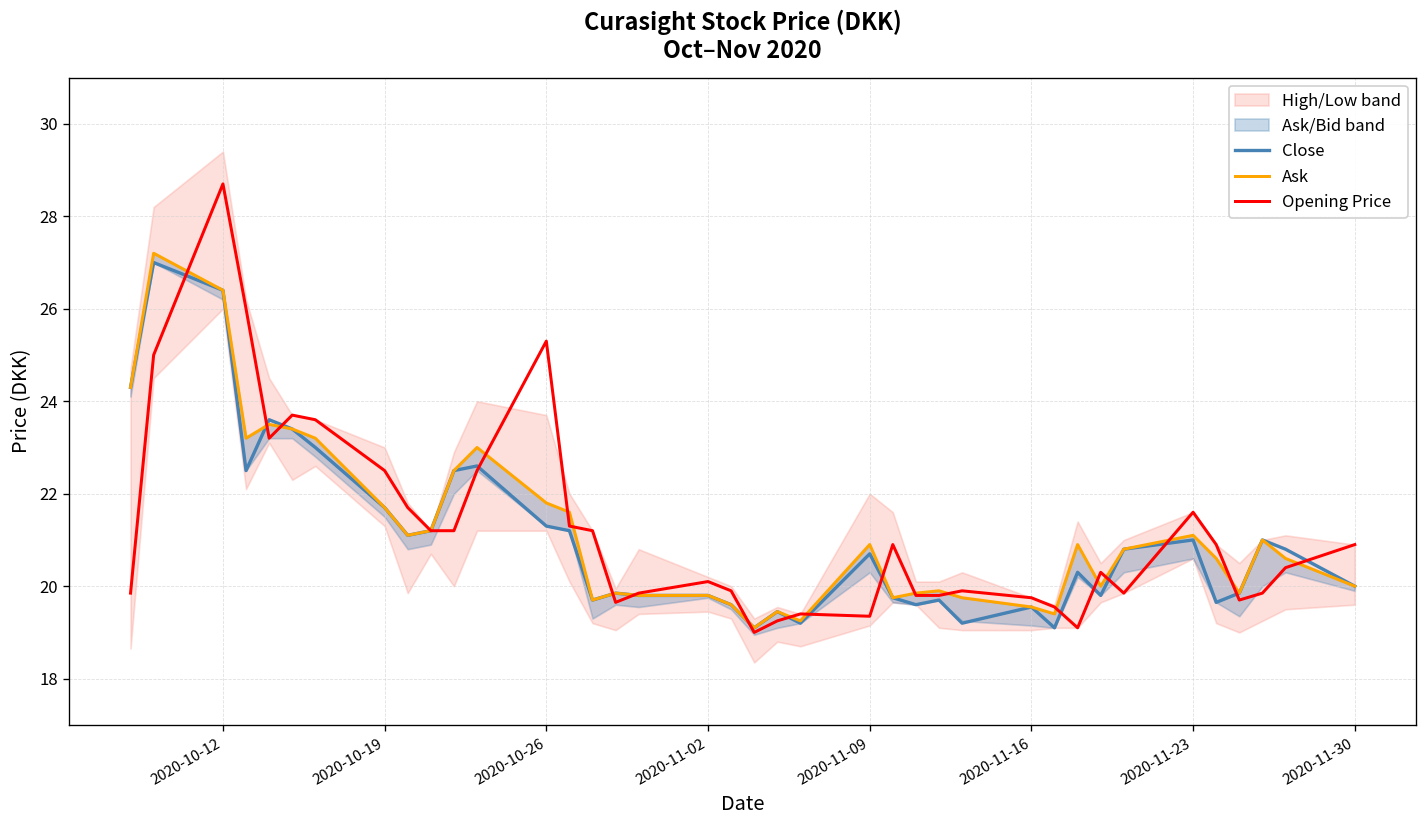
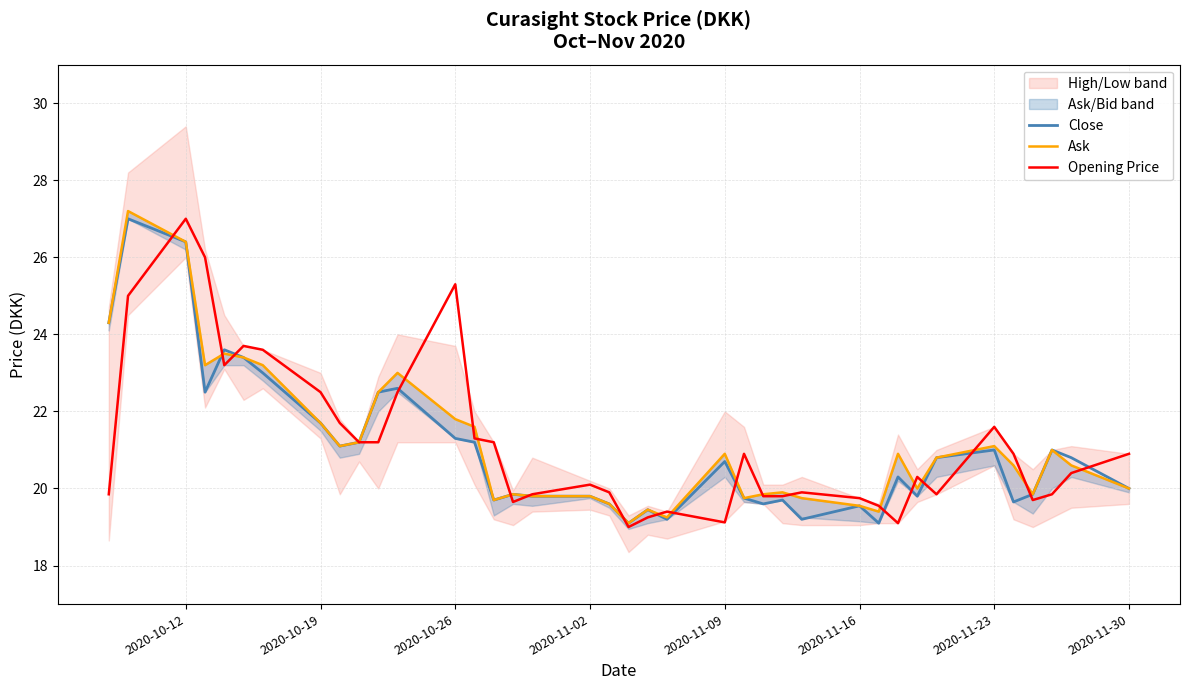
Opening Price, 2020-10-12: 28.7 -> 27.0
Opening Price, 2020-11-09: 19.4 -> 19.1
